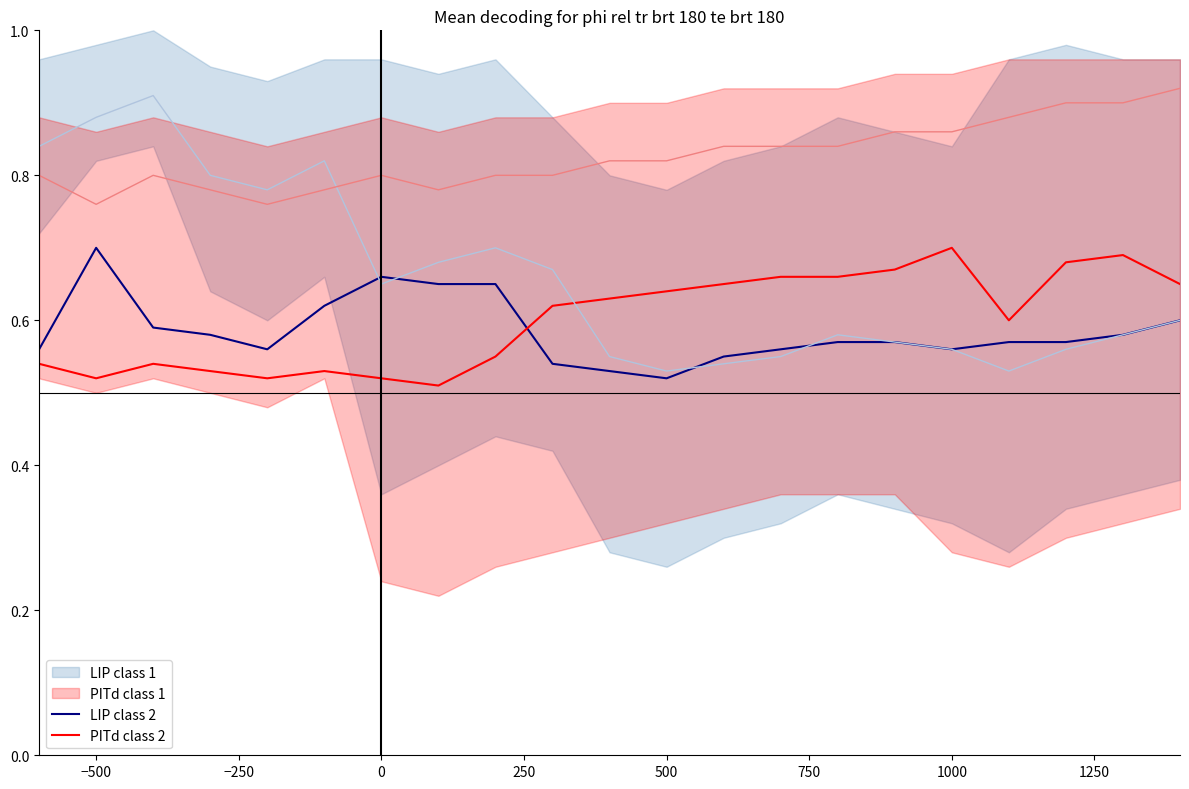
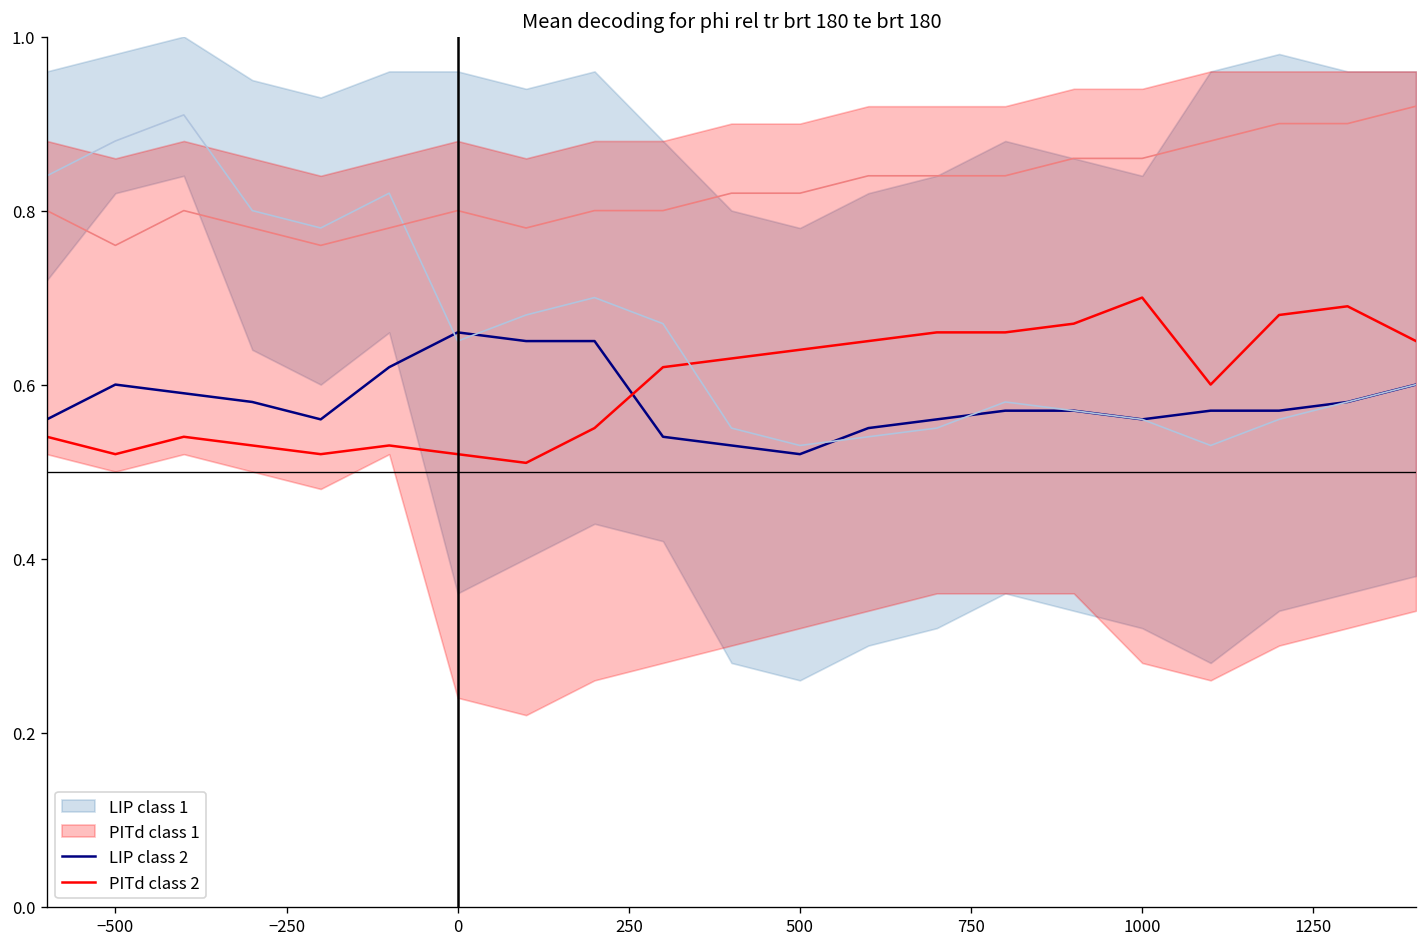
LIP class 2, −500: 0.7 -> 0.6
